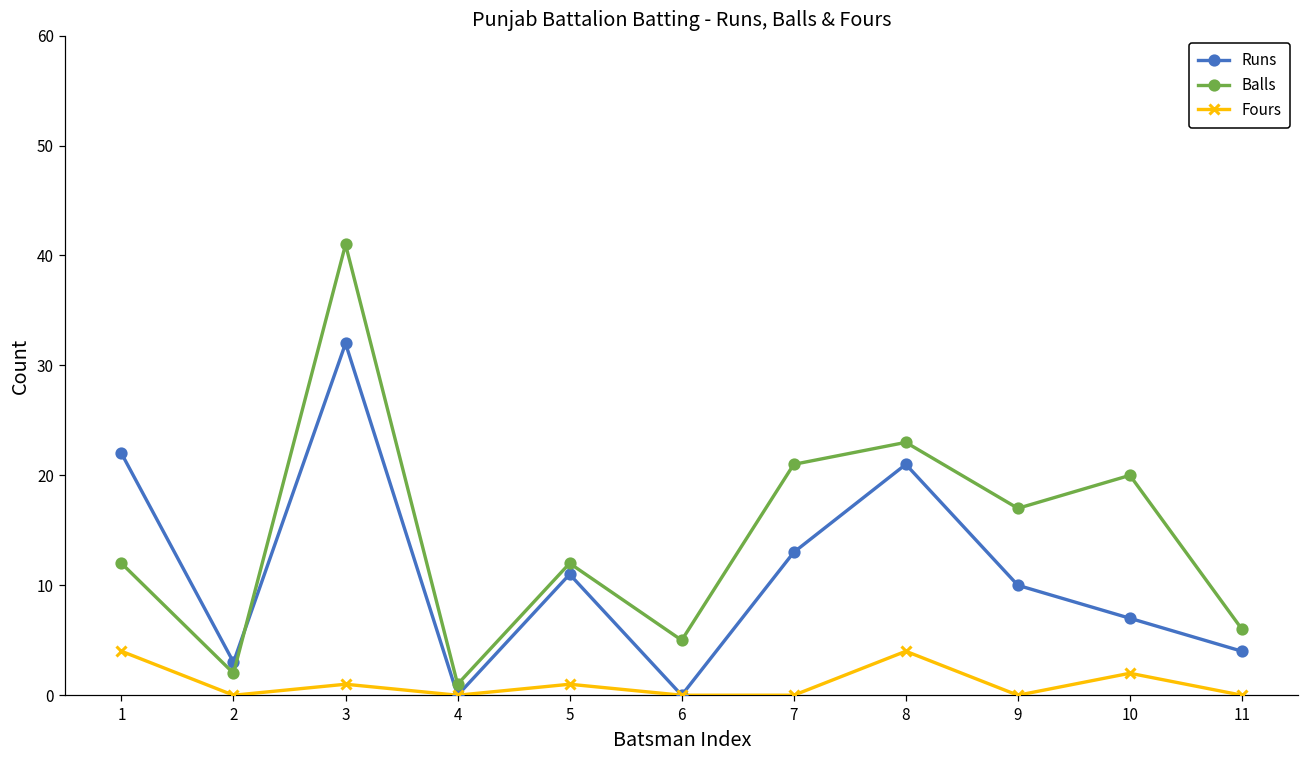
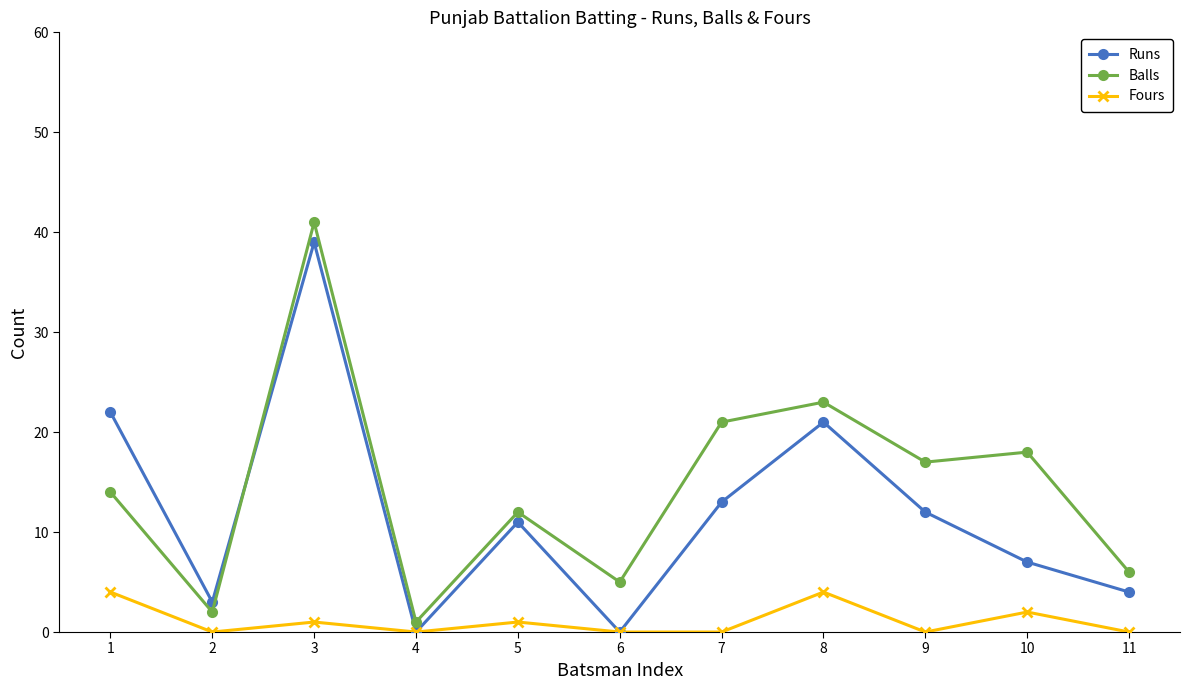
Balls, 1: 12 -> 14
Runs, 3: 32 -> 39
Runs, 9: 10 -> 12
Balls, 10: 20 -> 18
